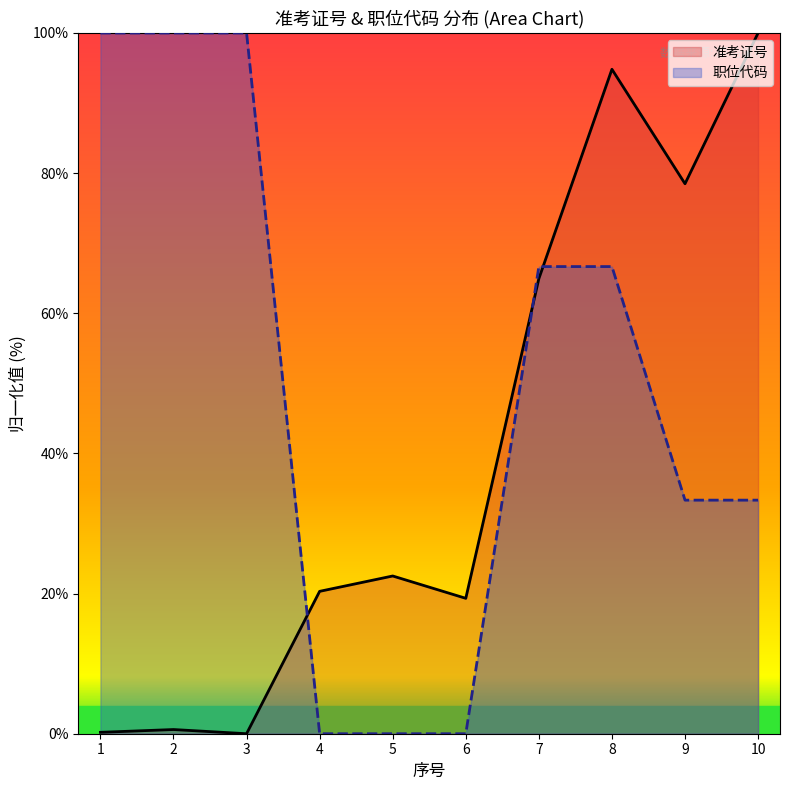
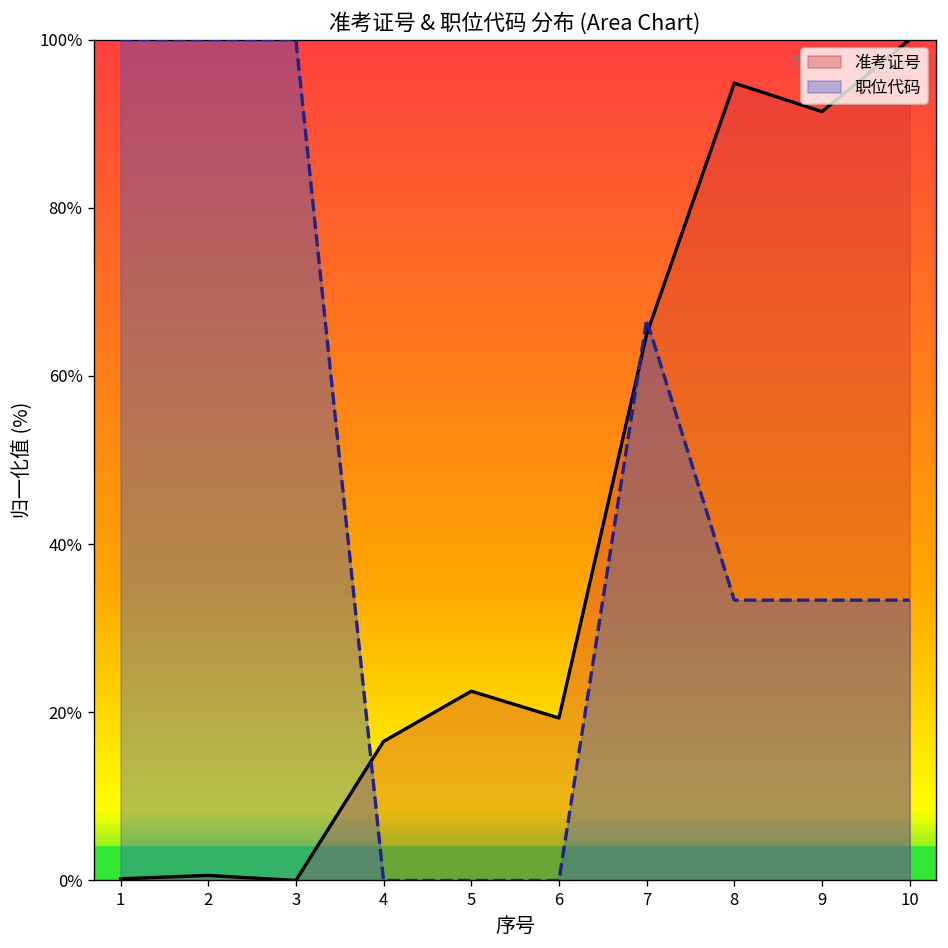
准考证号, 4: 20% -> 17%
职位代码, 8: 67% -> 33%
准考证号, 9: 78% -> 91%
